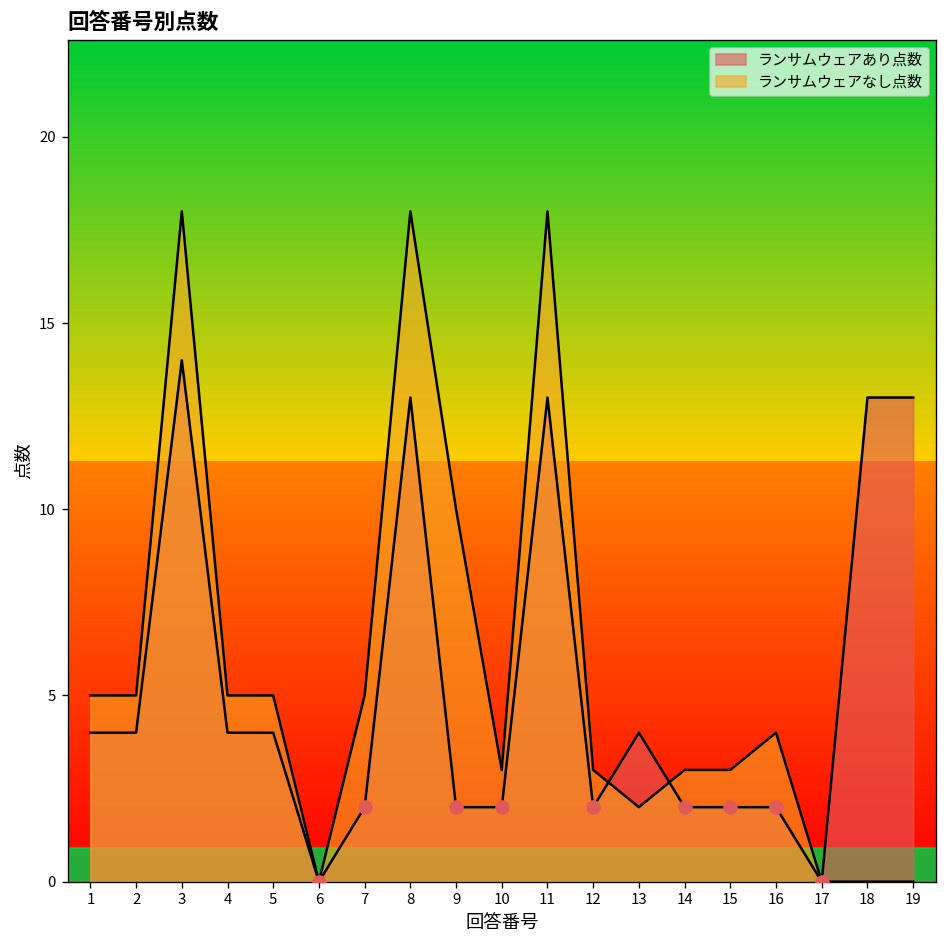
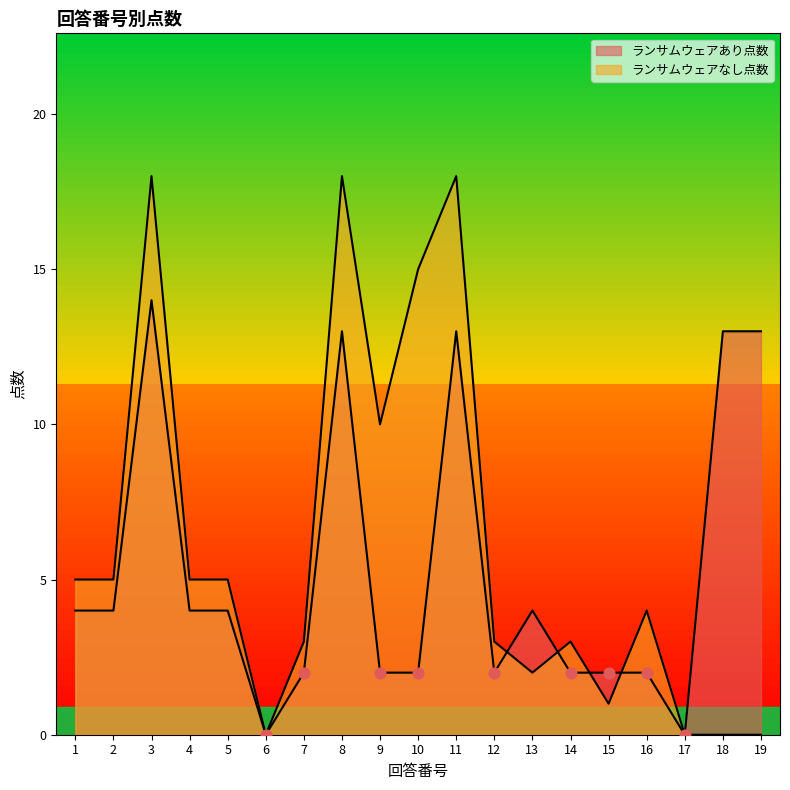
ランサムウェアなし点数, 7: 5 -> 3
ランサムウェアなし点数, 10: 3 -> 15
ランサムウェアなし点数, 15: 3 -> 1
